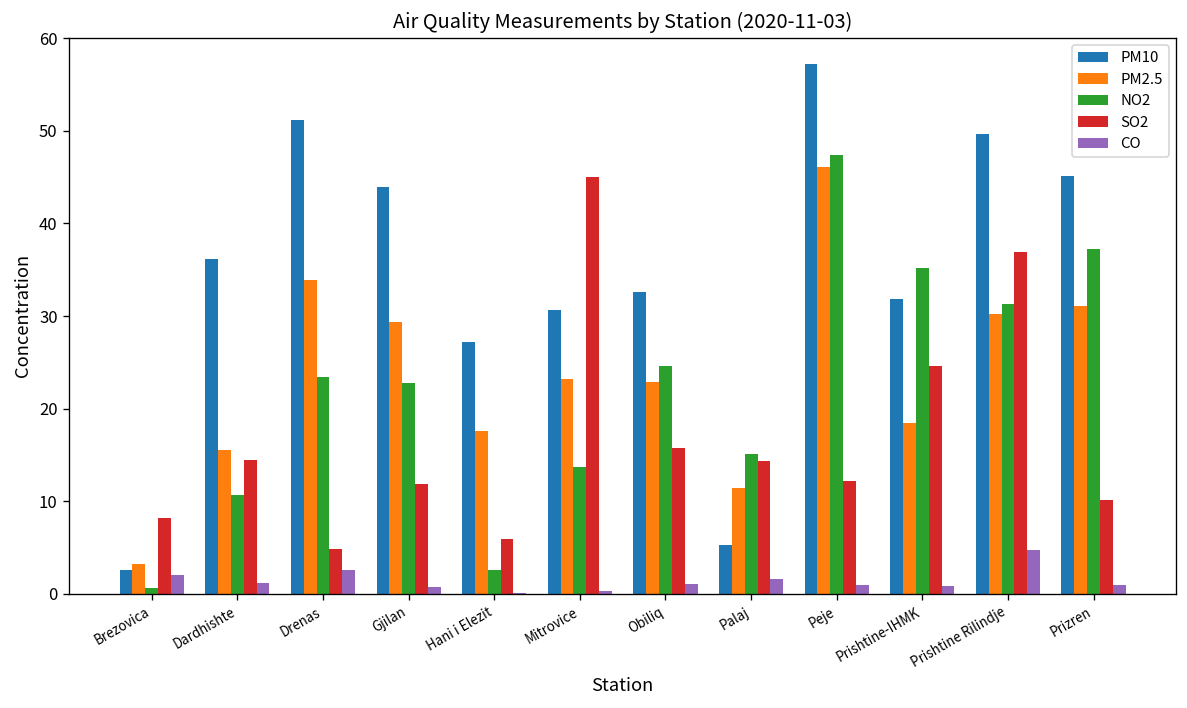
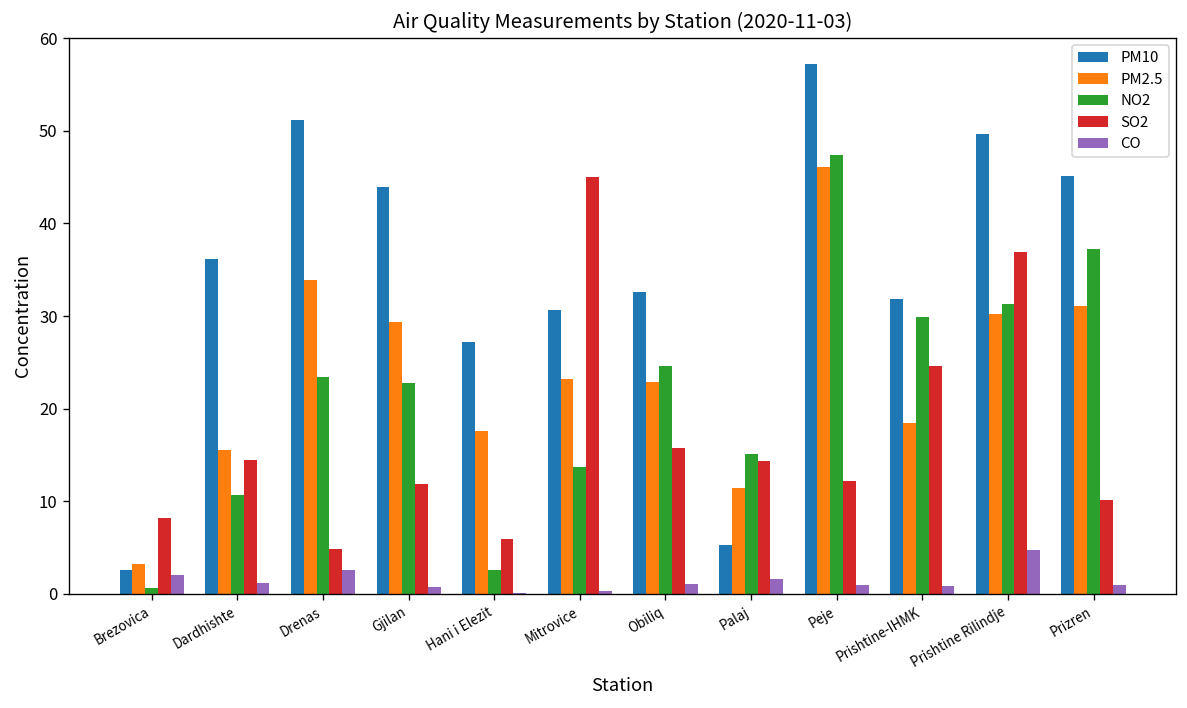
NO2, Prishtine-IHMK: 35 -> 30
